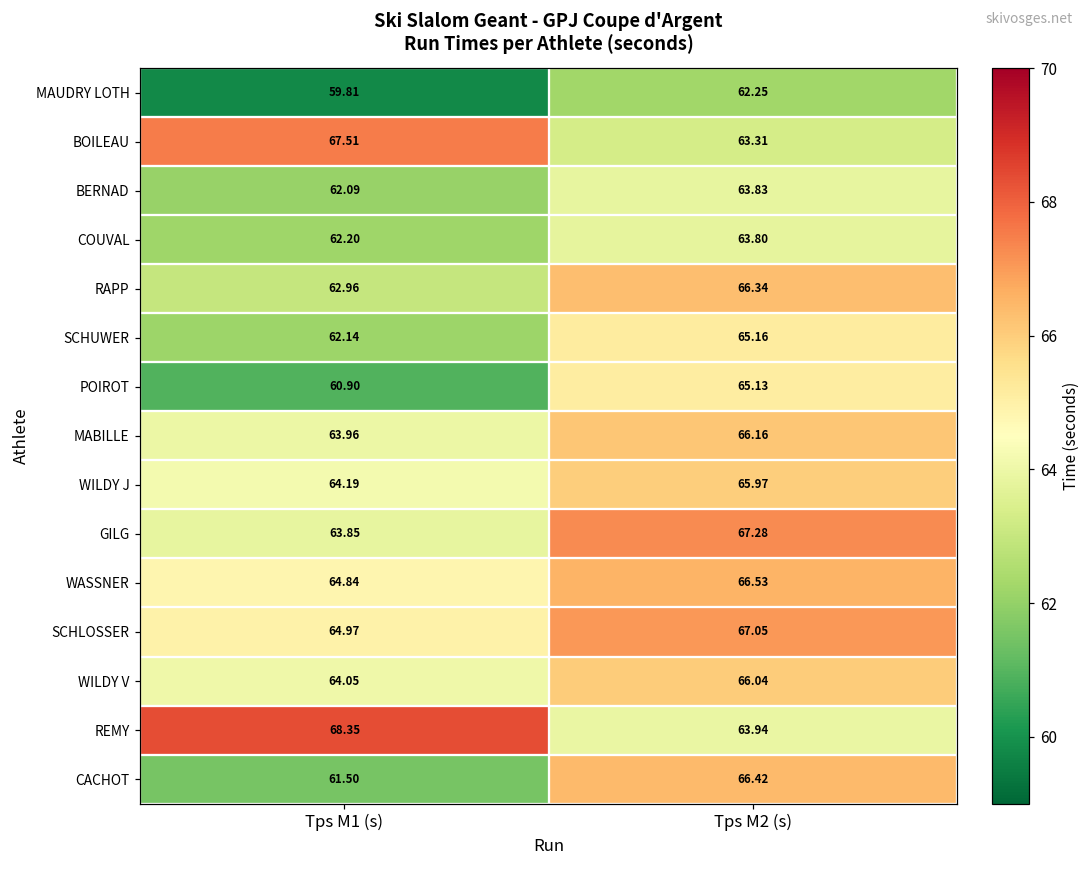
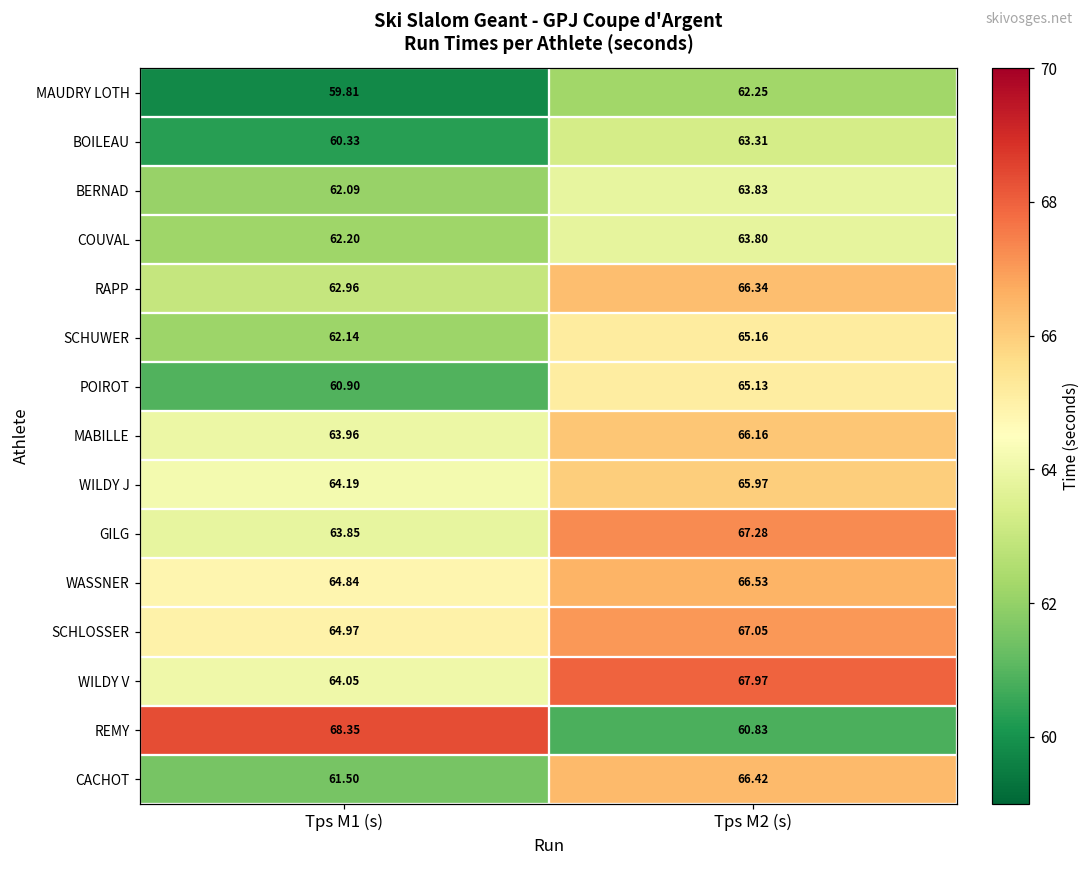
BOILEAU, Tps M1 (s): 67.51 -> 60.33
WILDY V, Tps M2 (s): 66.04 -> 67.97
REMY, Tps M2 (s): 63.94 -> 60.83
